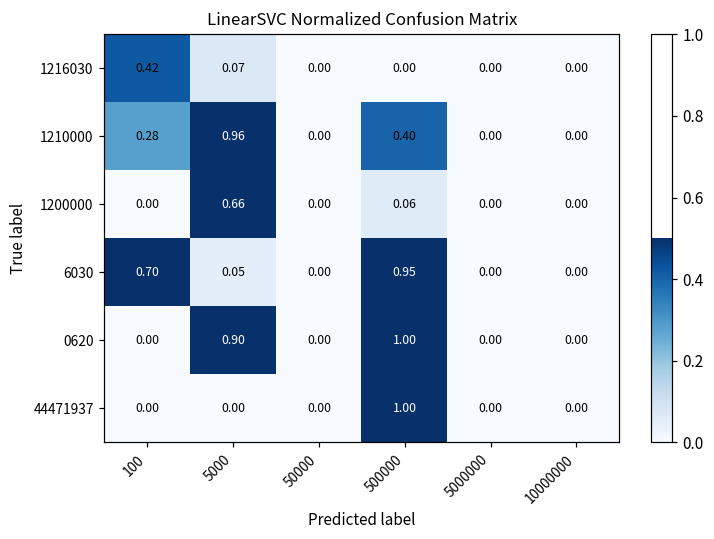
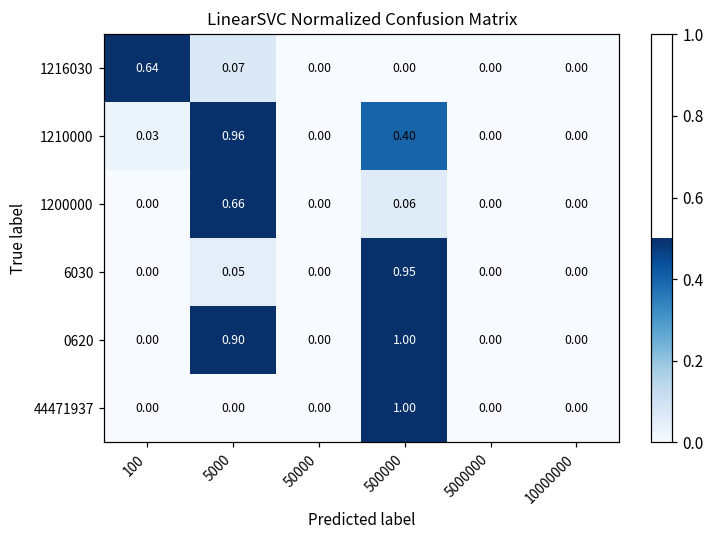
1216030, 100: 0.42 -> 0.64
1210000, 100: 0.28 -> 0.03
6030, 100: 0.70 -> 0.00
